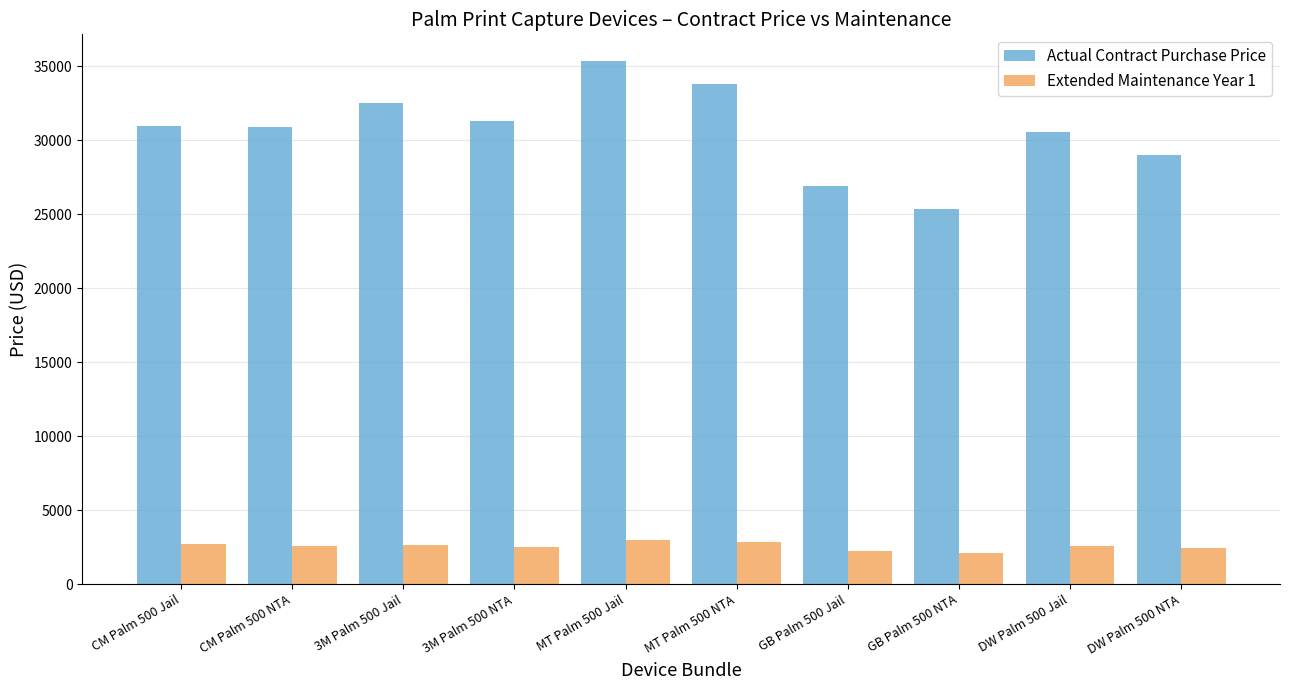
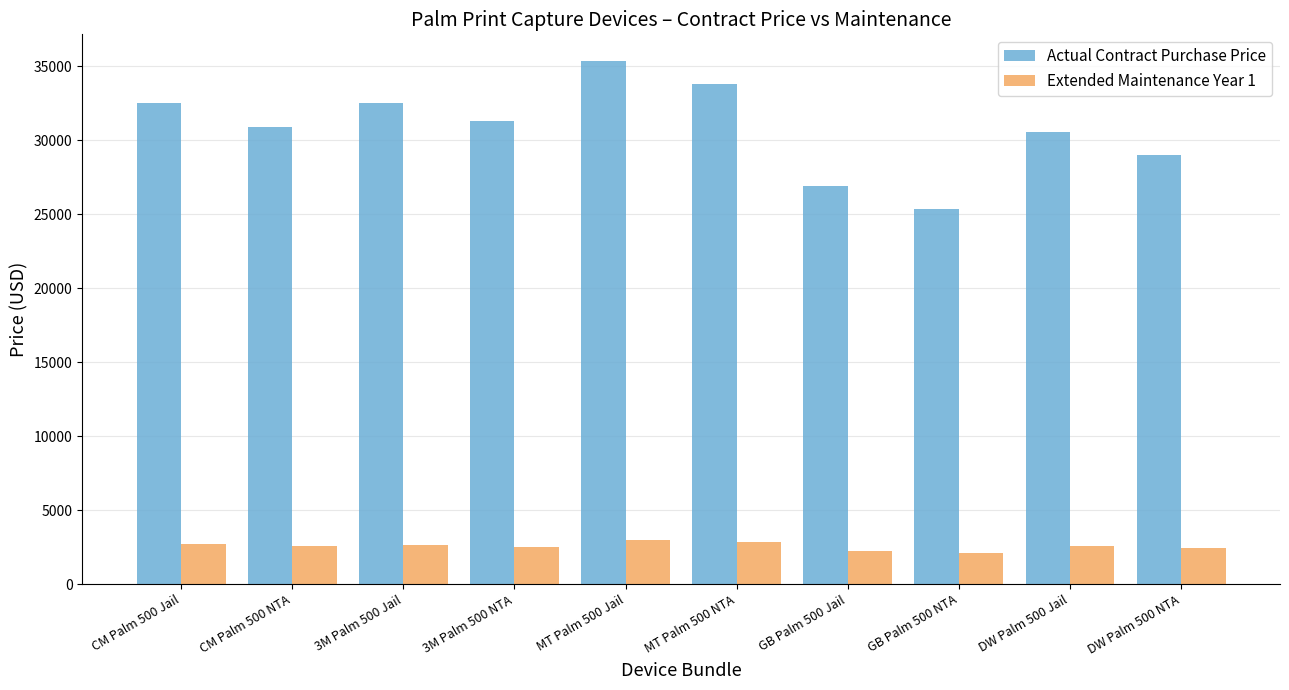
Actual Contract Purchase Price, CM Palm 500 Jail: 31000 -> 32500
